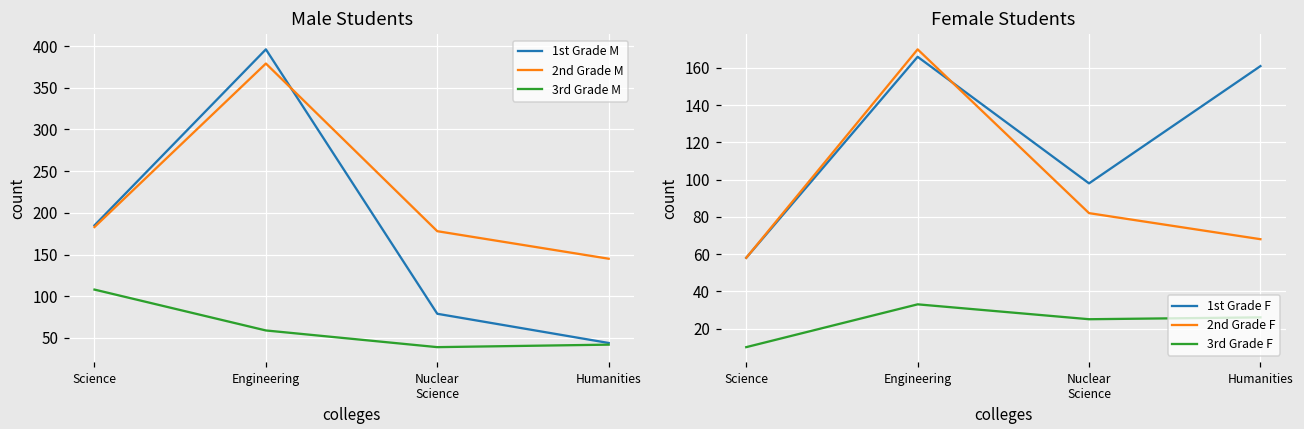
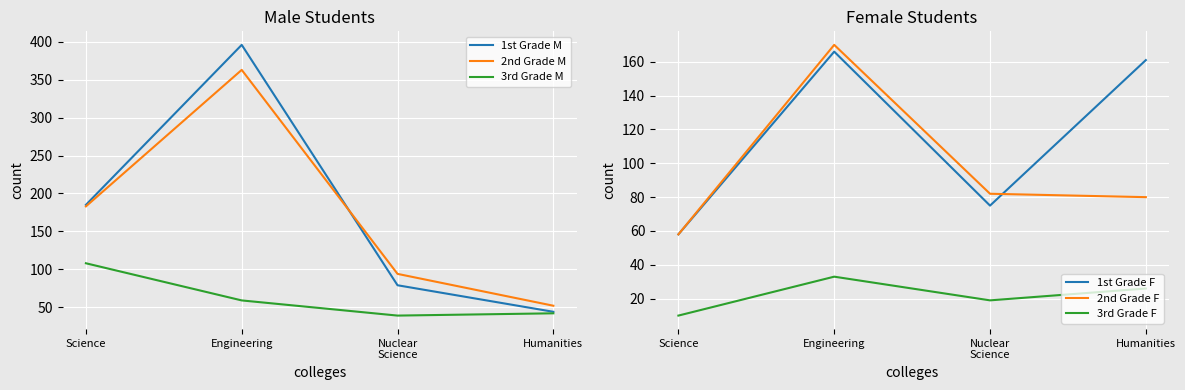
Male Students, 2nd Grade M, Engineering: 380 -> 360
Male Students, 2nd Grade M, Nuclear Science: 180 -> 90
Male Students, 2nd Grade M, Humanities: 150 -> 50
Female Students, 1st Grade F, Nuclear Science: 98 -> 75
Female Students, 3rd Grade F, Nuclear Science: 25 -> 19
Female Students, 2nd Grade F, Humanities: 68 -> 80
